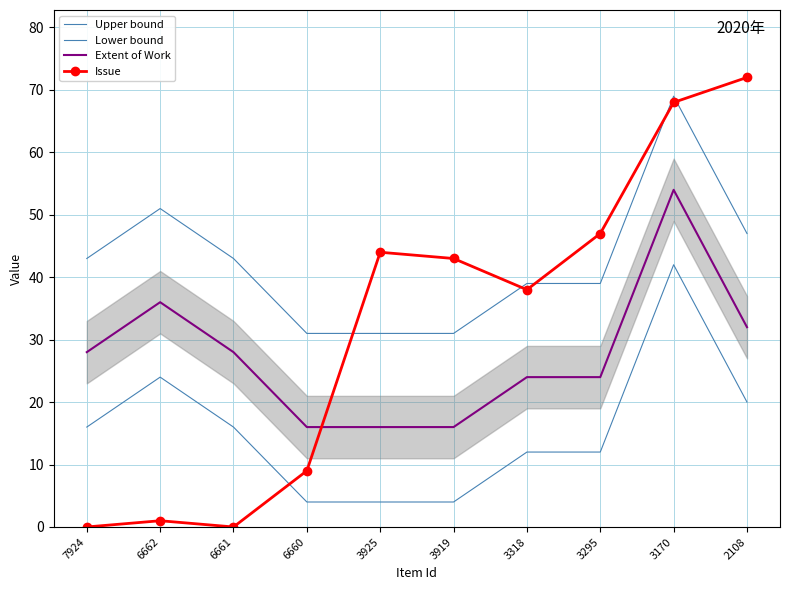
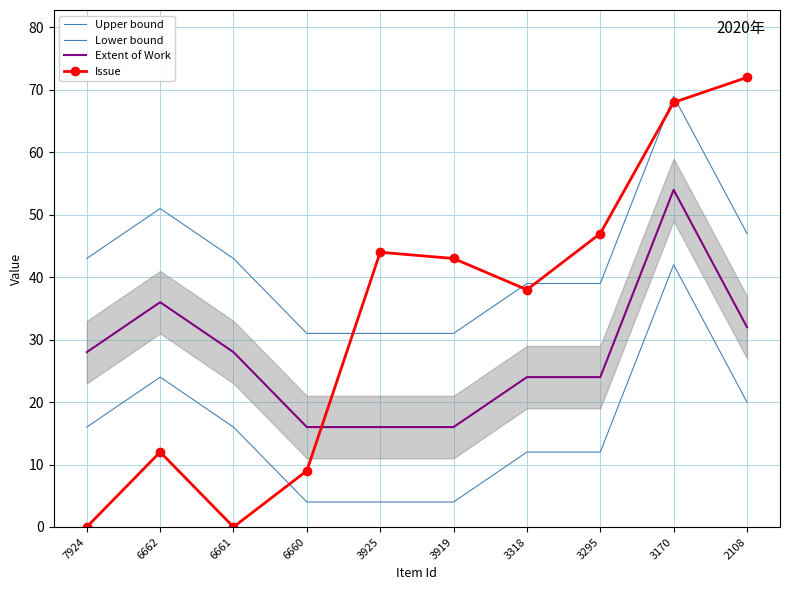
Issue, 6662: 1 -> 12
